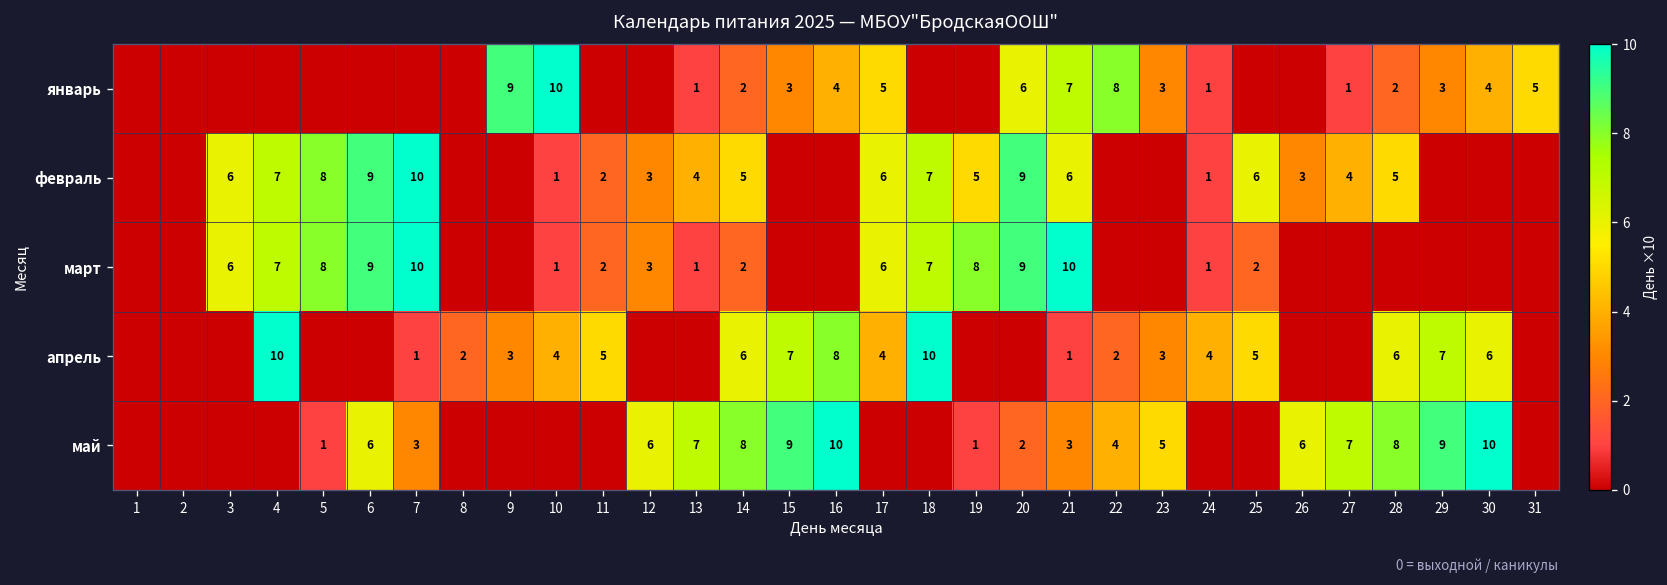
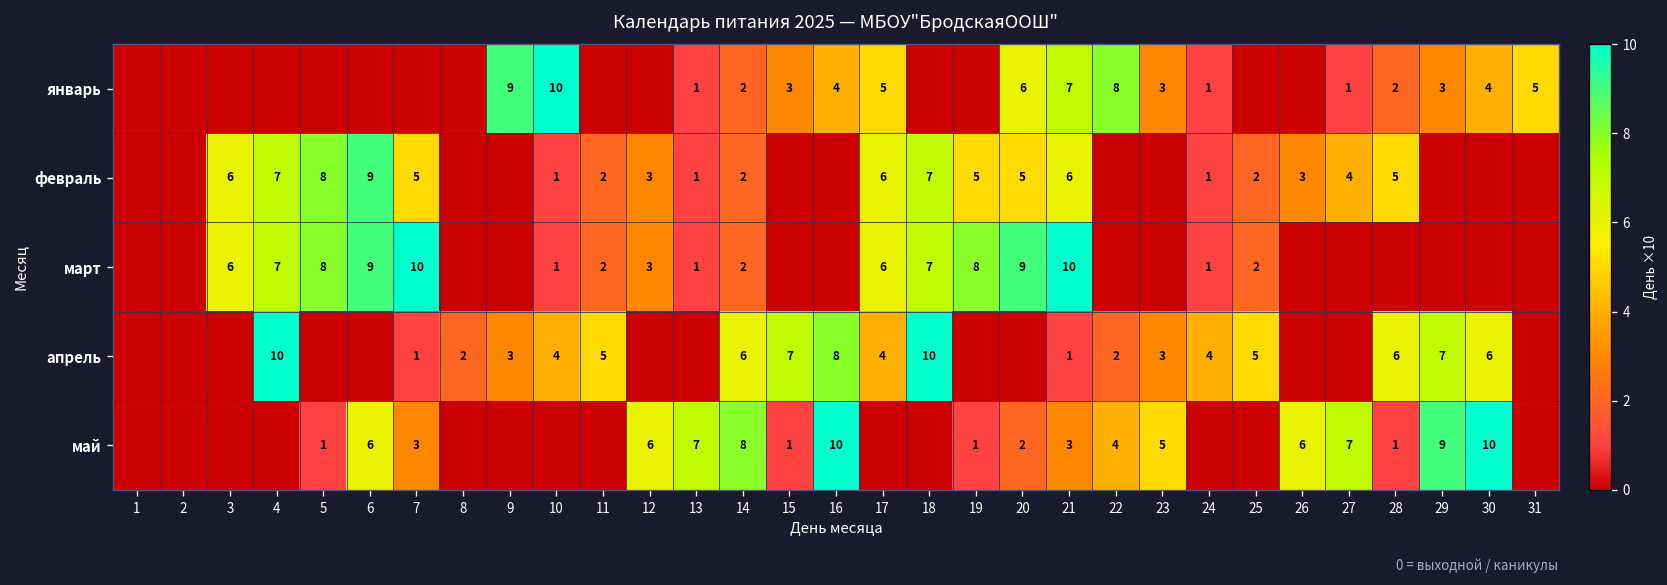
февраль, 7: 10 -> 5
февраль, 13: 4 -> 1
февраль, 14: 5 -> 2
февраль, 20: 9 -> 5
февраль, 25: 6 -> 2
май, 15: 9 -> 1
май, 28: 8 -> 1
